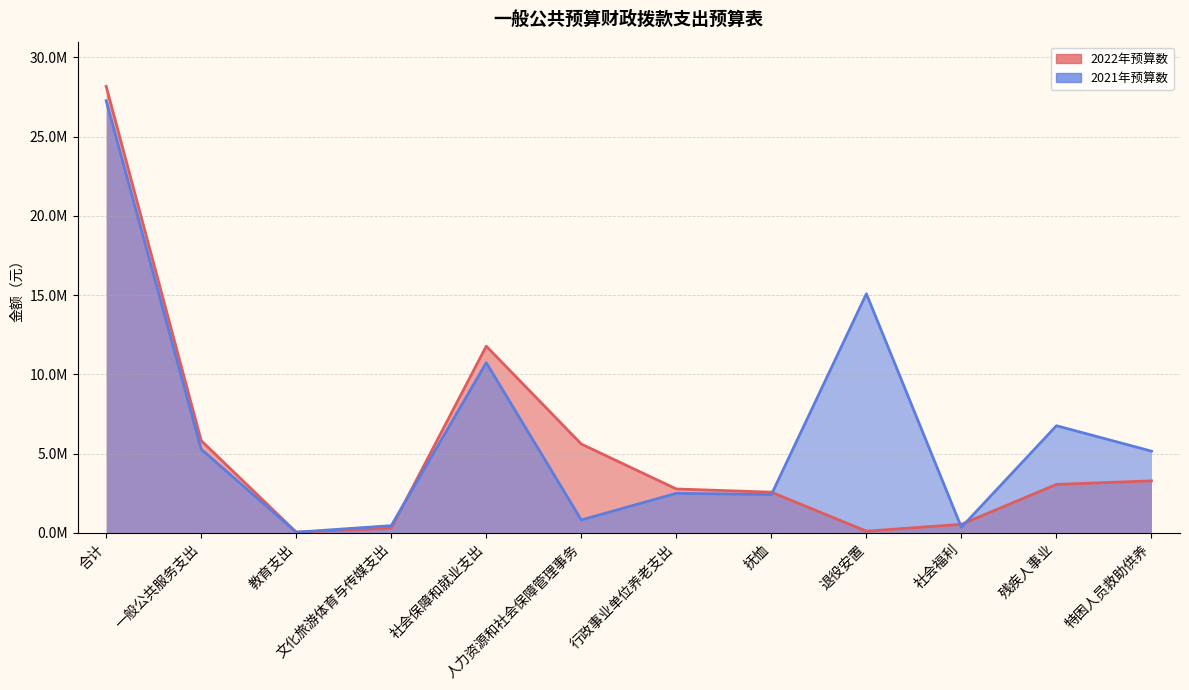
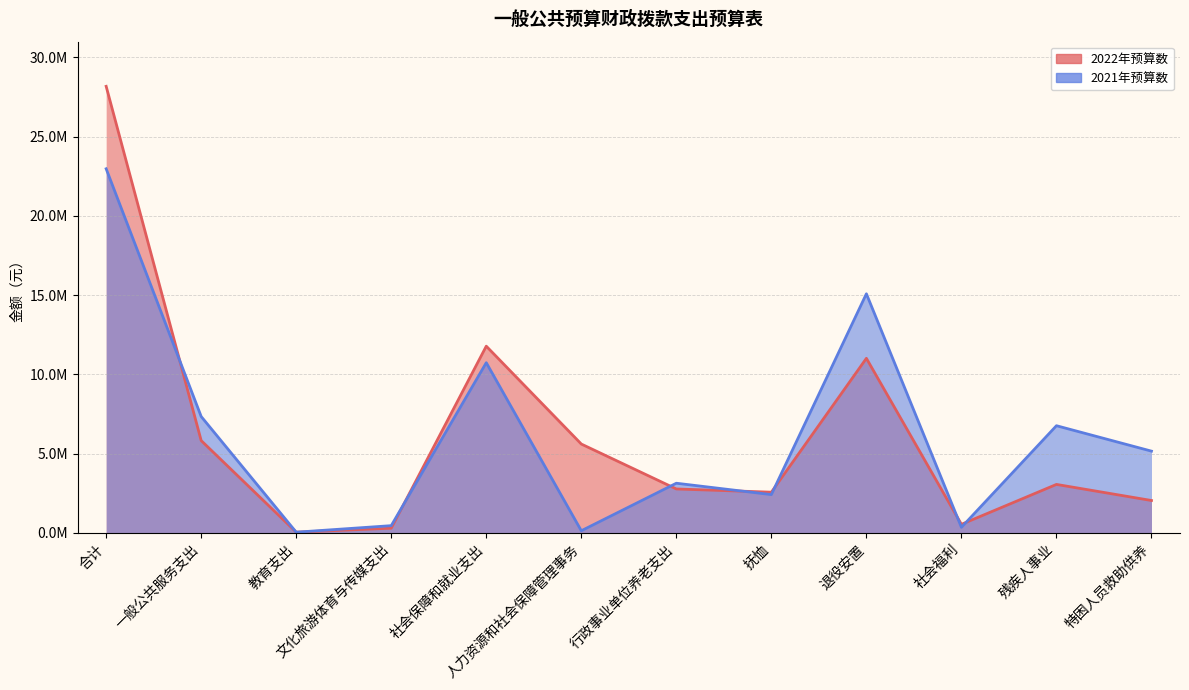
2021年预算数, 合计: 27300000 -> 23000000
2021年预算数, 一般公共服务支出: 5300000 -> 7300000
2021年预算数, 人力资源和社会保障管理事务: 800000 -> 100000
2021年预算数, 行政事业单位养老支出: 2500000 -> 3100000
2022年预算数, 退役安置: 100000 -> 11000000
2022年预算数, 特困人员救助供养: 3300000 -> 2000000
